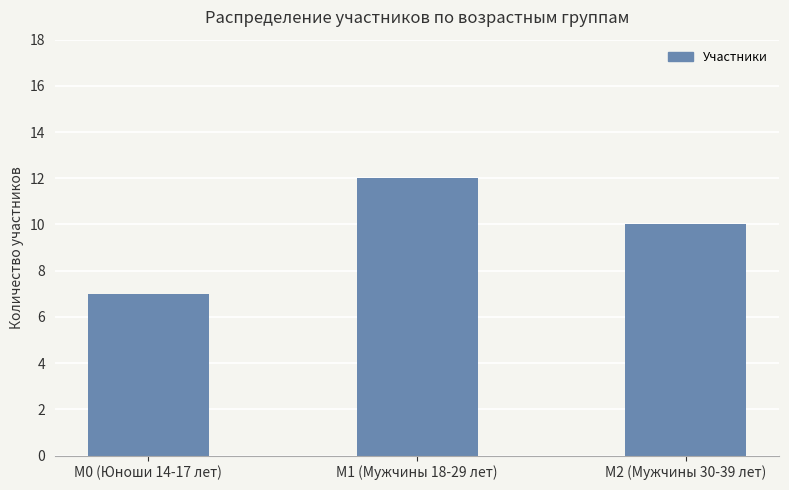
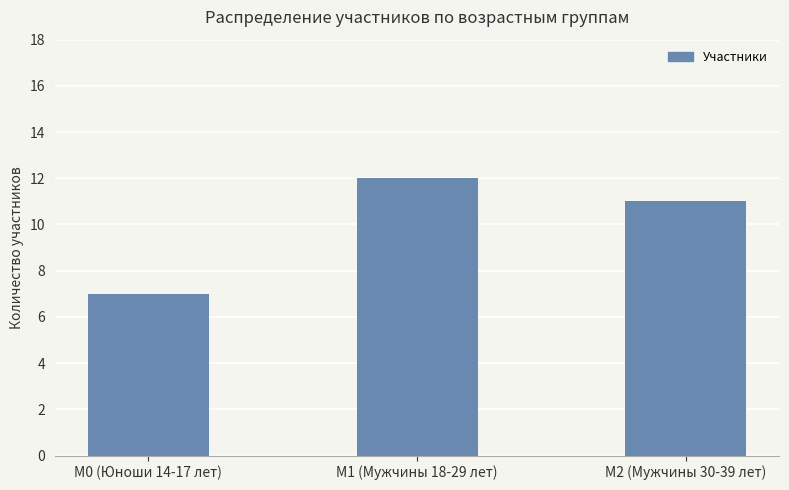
М2 (Мужчины 30-39 лет): 10 -> 11
